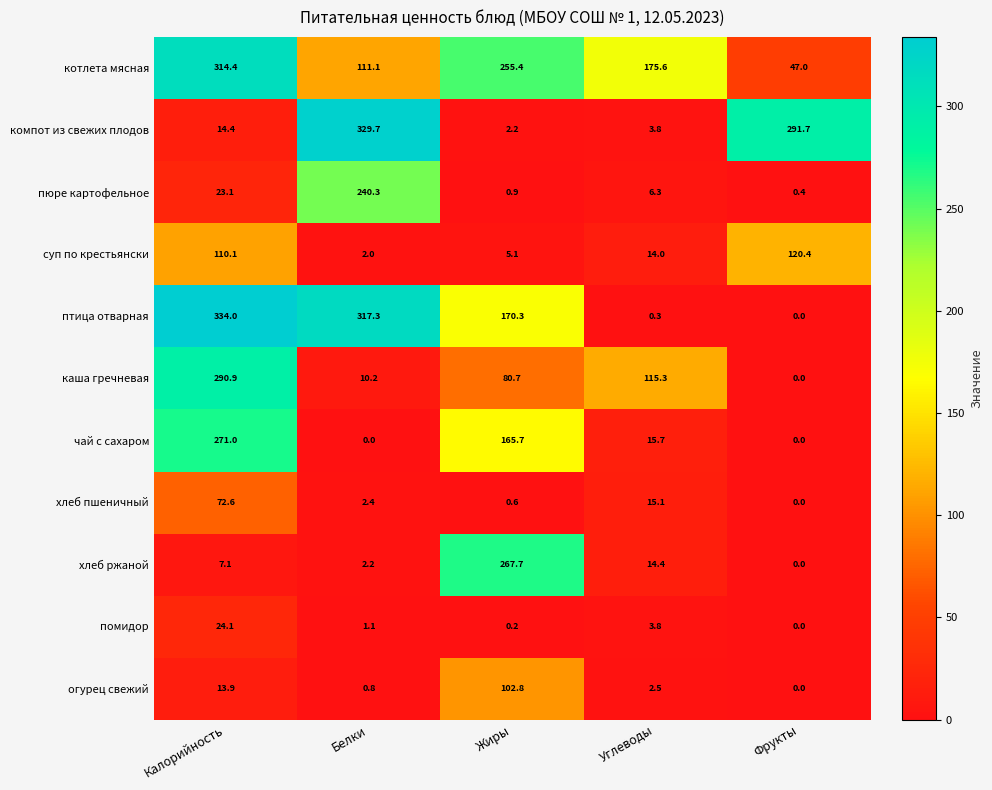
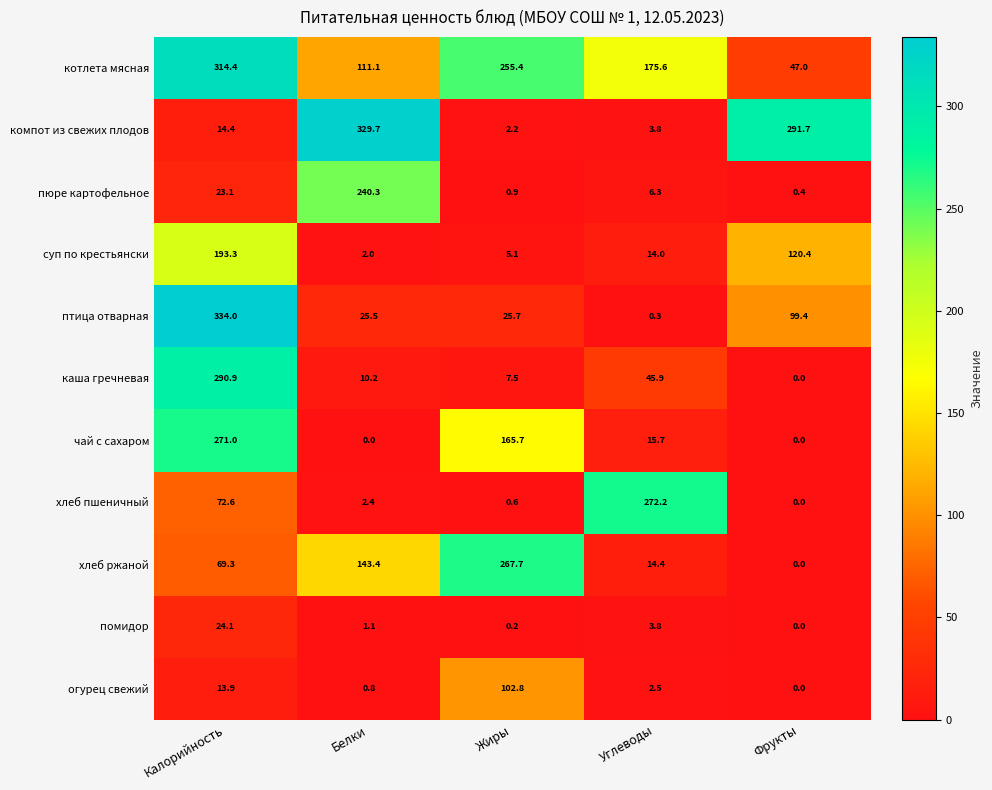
суп по крестьянски, Калорийность: 110.1 -> 193.3
птица отварная, Белки: 317.3 -> 25.5
птица отварная, Жиры: 170.3 -> 25.7
птица отварная, Фрукты: 0.0 -> 99.4
каша гречневая, Жиры: 80.7 -> 7.5
каша гречневая, Углеводы: 115.3 -> 45.9
хлеб пшеничный, Углеводы: 15.1 -> 272.2
хлеб ржаной, Калорийность: 7.1 -> 69.3
хлеб ржаной, Белки: 2.2 -> 143.4
